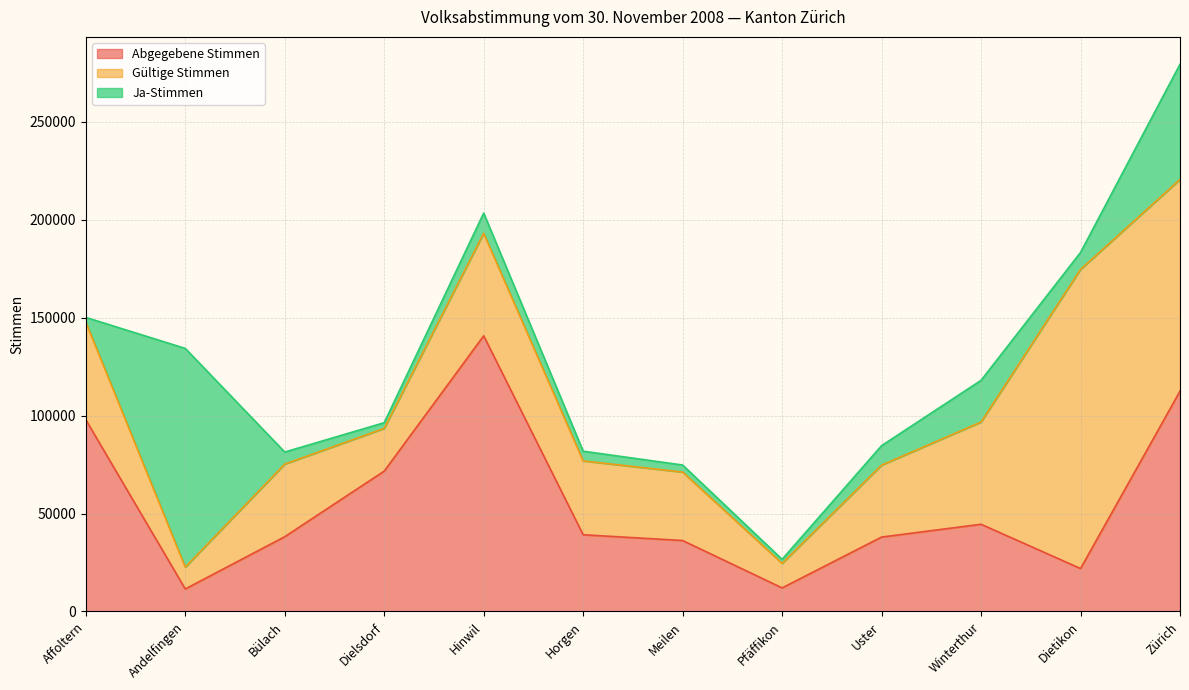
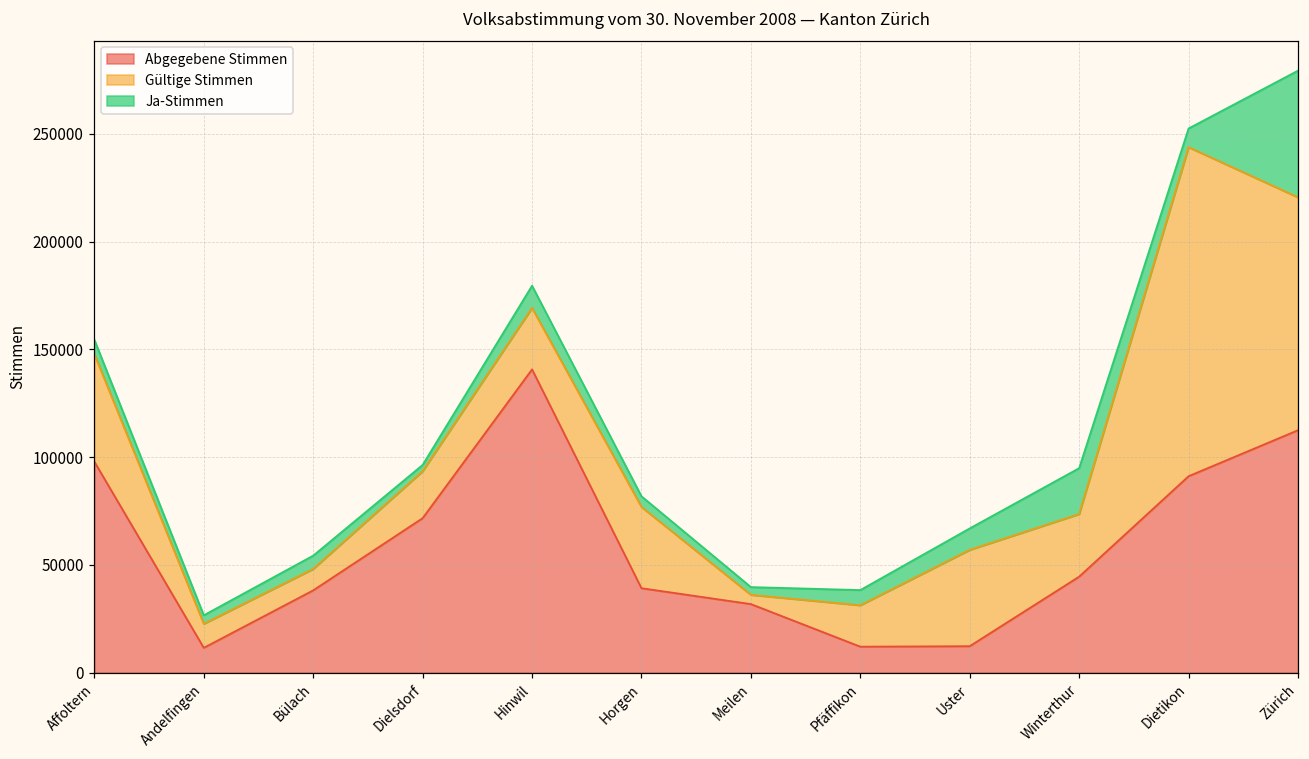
Ja-Stimmen, Affoltern: 2000 -> 7000
Ja-Stimmen, Andelfingen: 112000 -> 4000
Gültige Stimmen, Bülach: 37000 -> 10000
Gültige Stimmen, Hinwil: 52000 -> 29000
Abgegebene Stimmen, Meilen: 36000 -> 32000
Gültige Stimmen, Meilen: 35000 -> 4000
Gültige Stimmen, Pfäffikon: 13000 -> 19000
Ja-Stimmen, Pfäffikon: 2000 -> 7000
Abgegebene Stimmen, Uster: 38000 -> 12000
Gültige Stimmen, Uster: 37000 -> 45000
Gültige Stimmen, Winterthur: 52000 -> 29000
Abgegebene Stimmen, Dietikon: 22000 -> 91000
